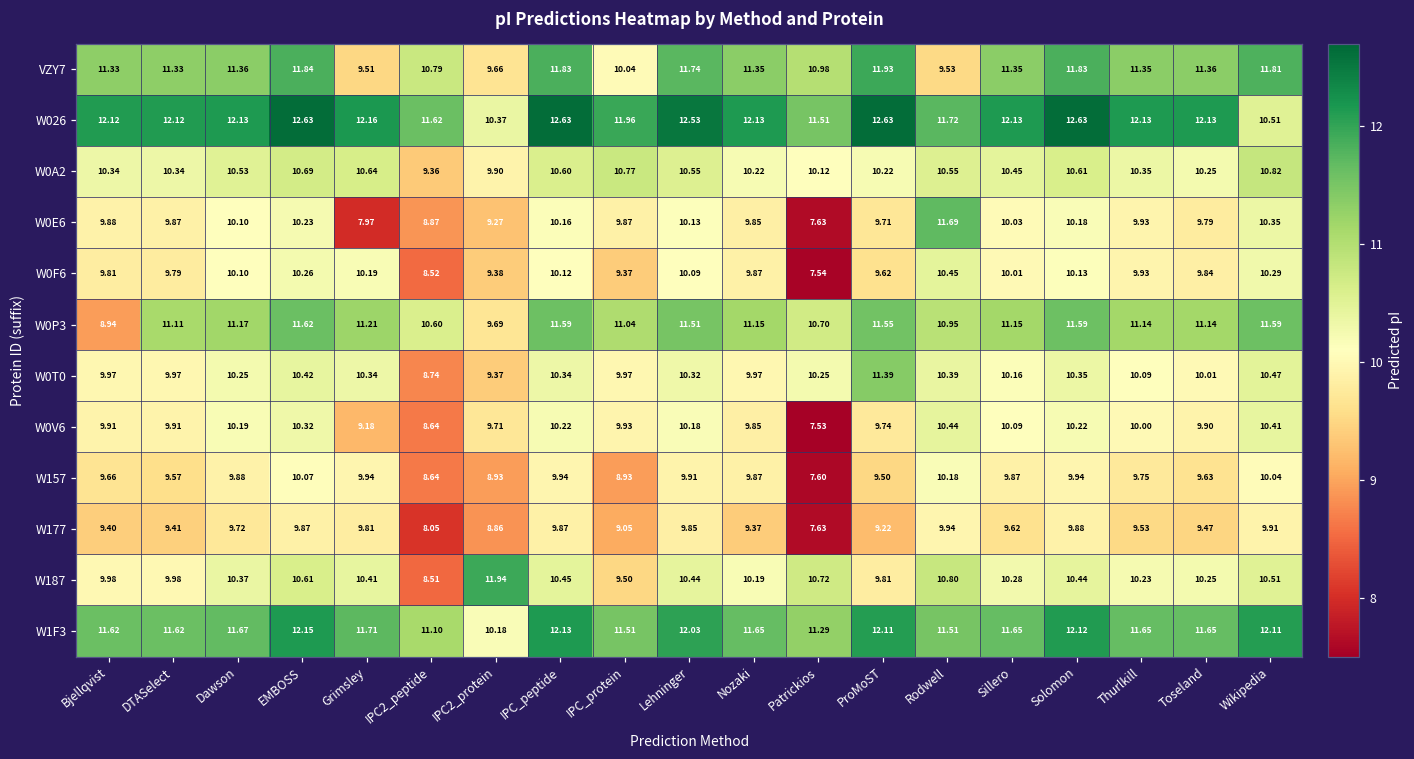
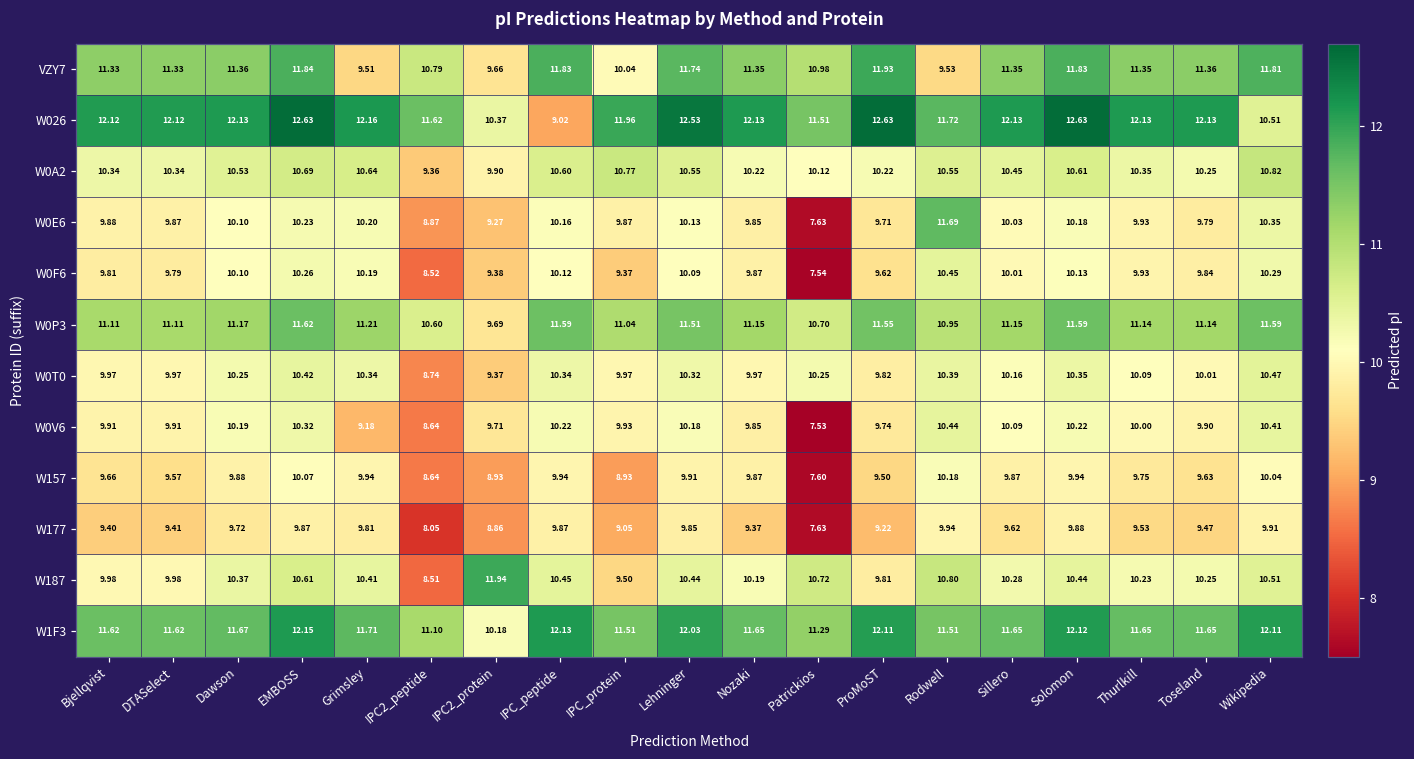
W026, IPC_peptide: 12.63 -> 9.02
W0E6, Grimsley: 7.97 -> 10.20
W0P3, Bjellqvist: 8.94 -> 11.11
W0T0, ProMoST: 11.39 -> 9.82
